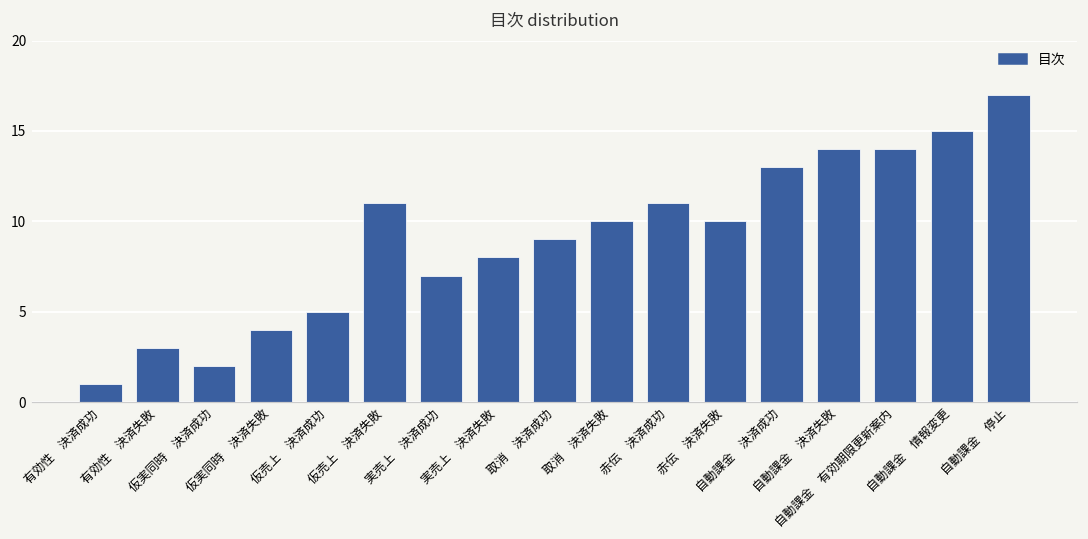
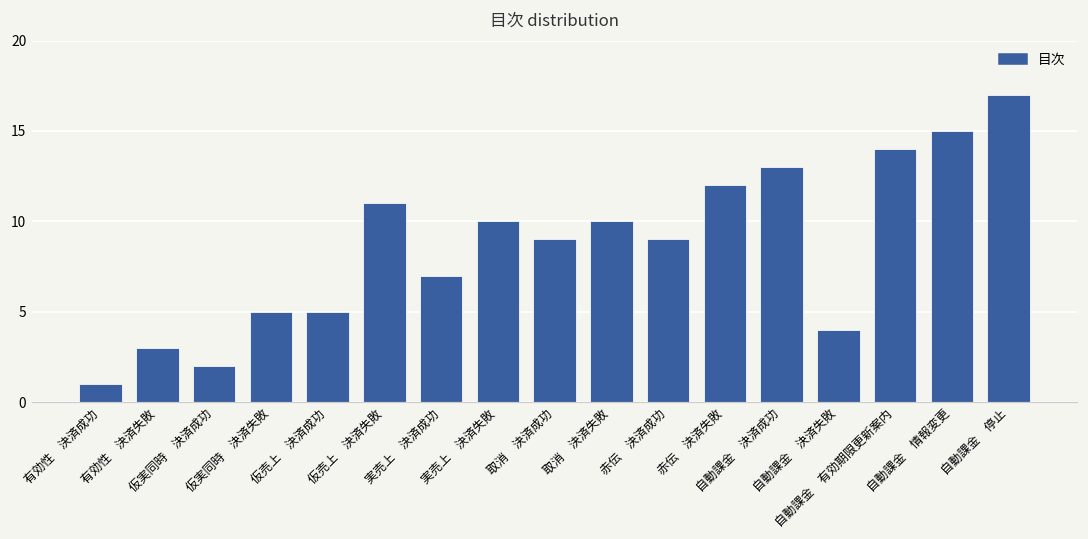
仮実同時 決済失敗: 4 -> 5
実売上 決済失敗: 8 -> 10
赤伝 決済成功: 11 -> 9
赤伝 決済失敗: 10 -> 12
自動課金 決済失敗: 14 -> 4
